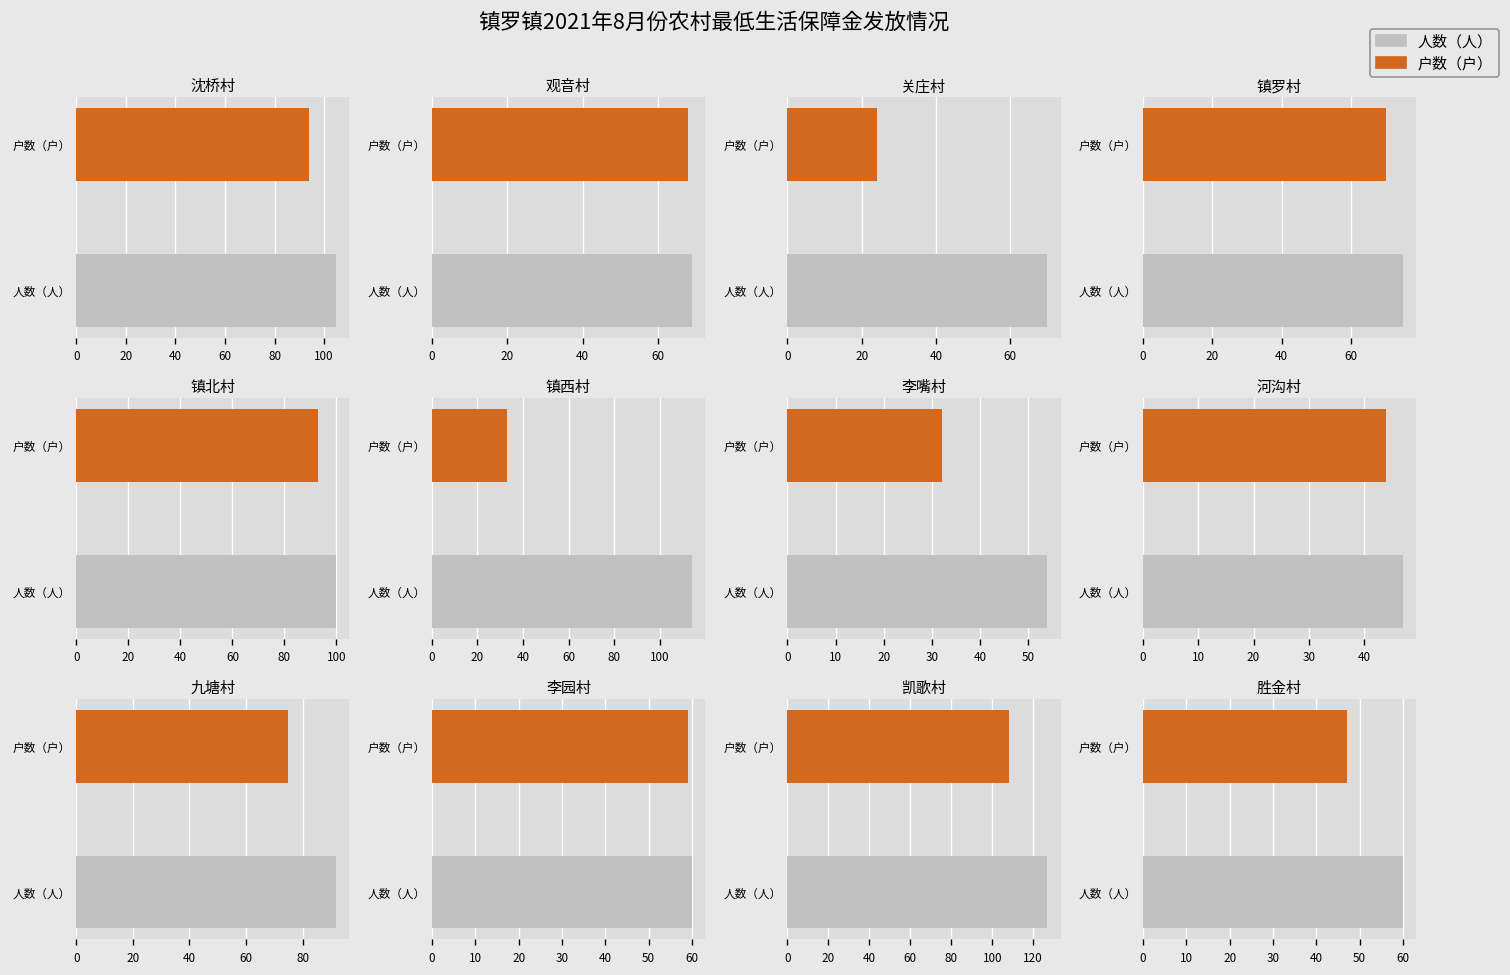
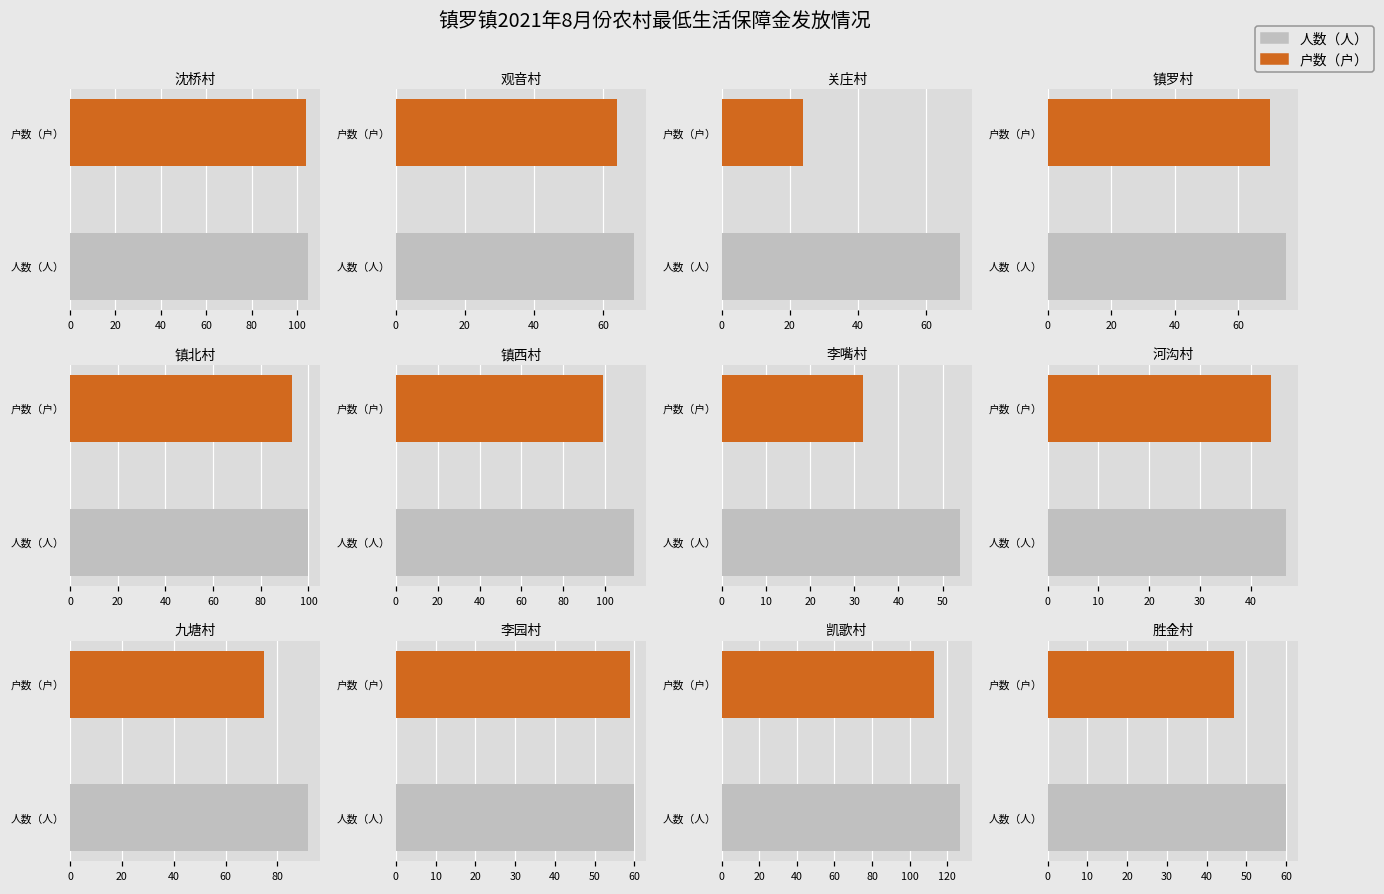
沈桥村, 户数（户）: 94 -> 104
观音村, 户数（户）: 68 -> 64
镇西村, 户数（户）: 33 -> 99
凯歌村, 户数（户）: 108 -> 113
